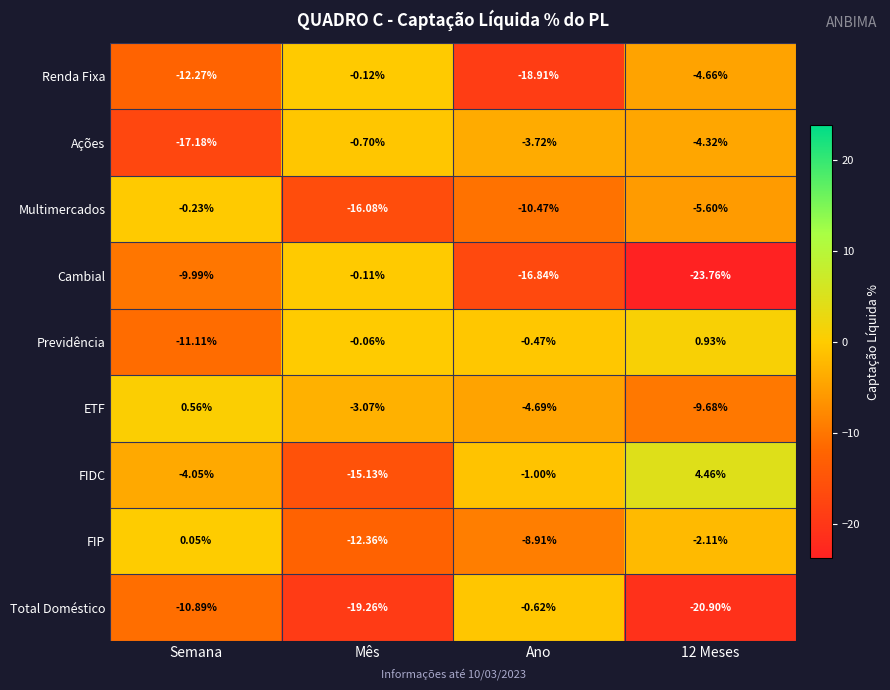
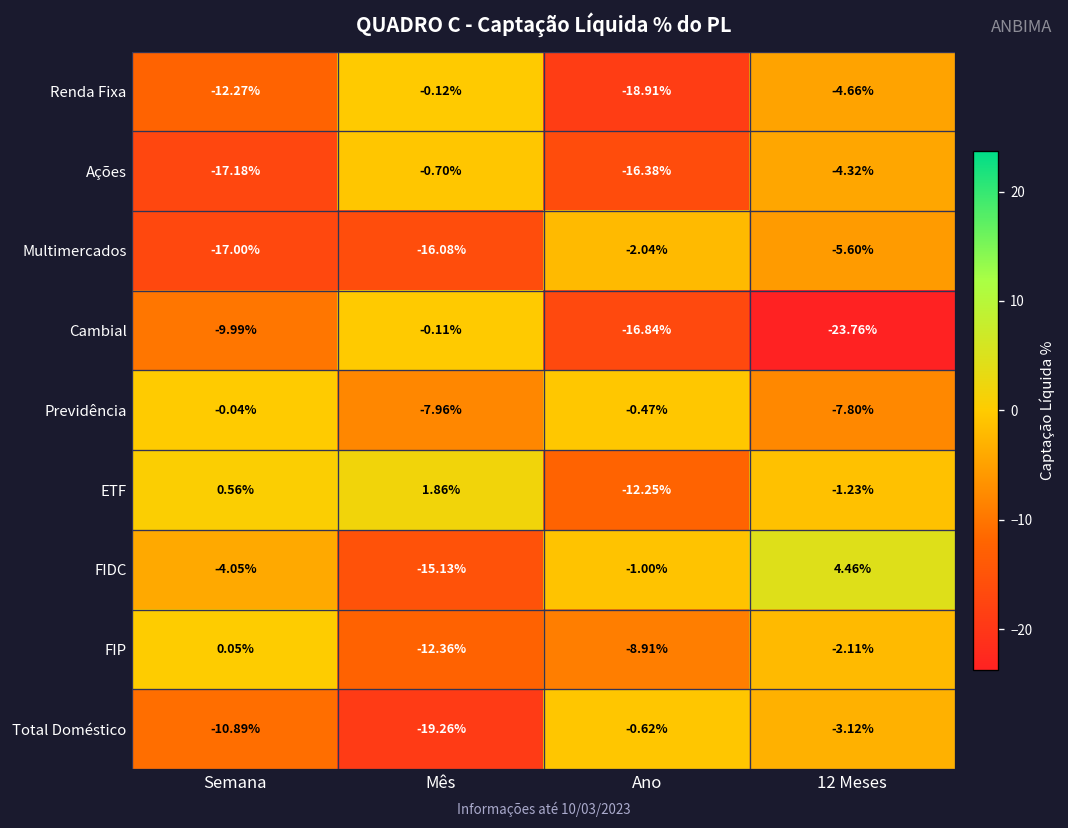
Ações, Ano: -3.72% -> -16.38%
Multimercados, Semana: -0.23% -> -17.00%
Multimercados, Ano: -10.47% -> -2.04%
Previdência, Semana: -11.11% -> -0.04%
Previdência, Mês: -0.06% -> -7.96%
Previdência, 12 Meses: 0.93% -> -7.80%
ETF, Mês: -3.07% -> 1.86%
ETF, Ano: -4.69% -> -12.25%
ETF, 12 Meses: -9.68% -> -1.23%
Total Doméstico, 12 Meses: -20.90% -> -3.12%
